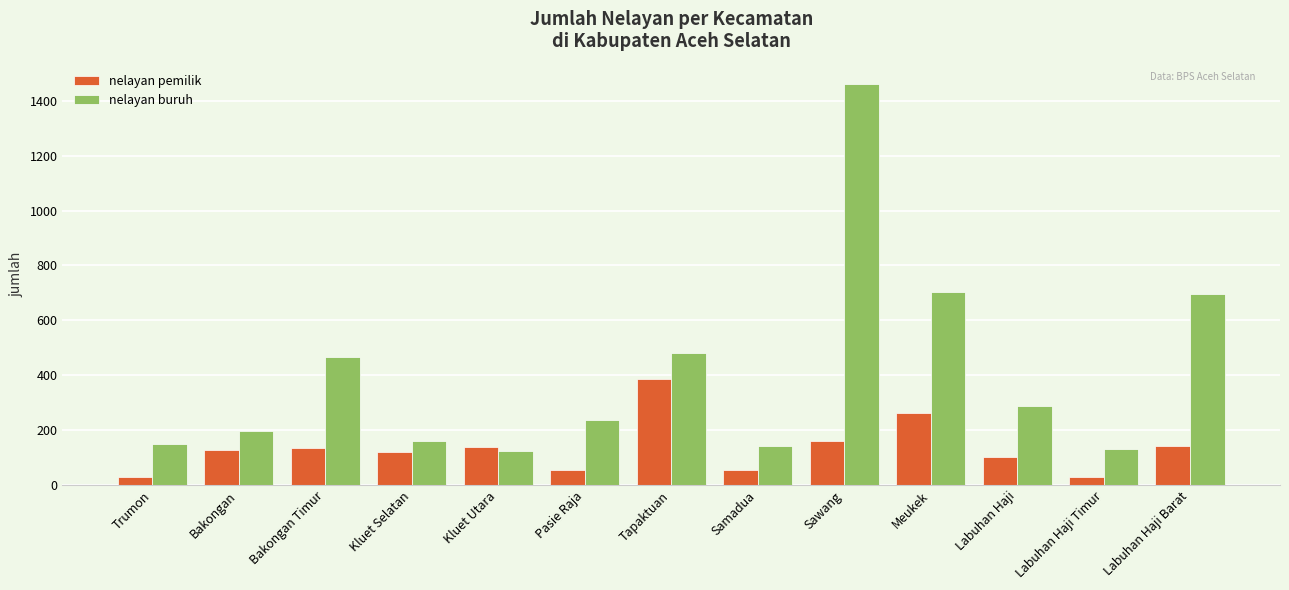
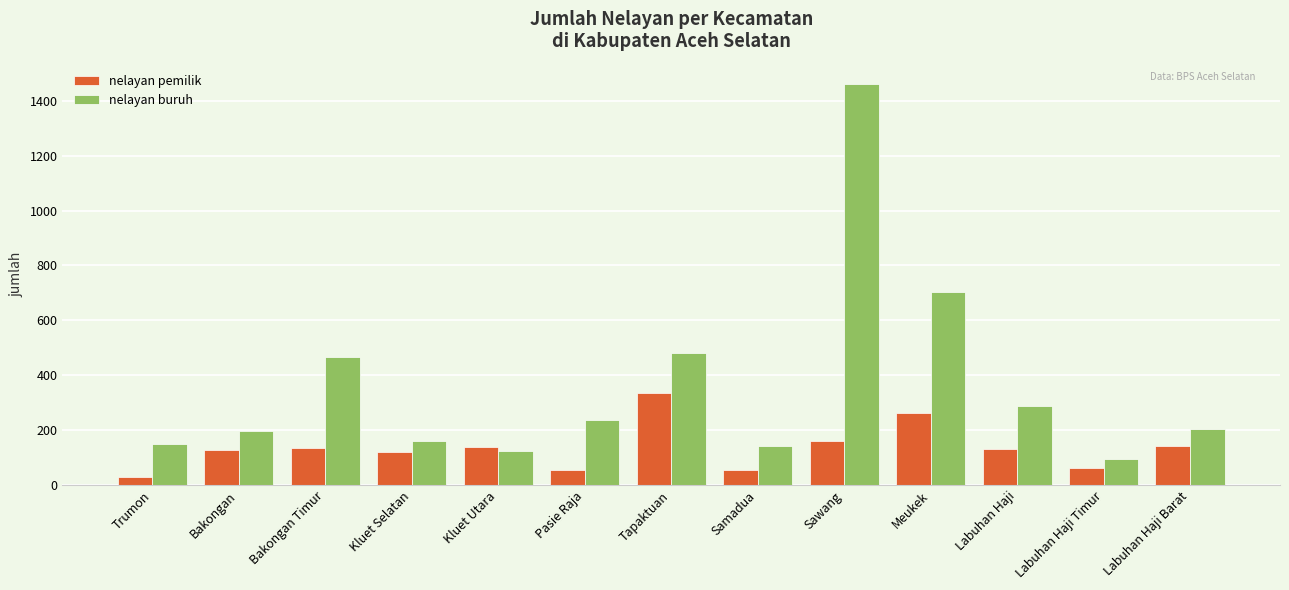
nelayan pemilik, Tapaktuan: 390 -> 330
nelayan pemilik, Labuhan Haji: 100 -> 130
nelayan pemilik, Labuhan Haji Timur: 30 -> 60
nelayan buruh, Labuhan Haji Timur: 130 -> 90
nelayan buruh, Labuhan Haji Barat: 700 -> 200
